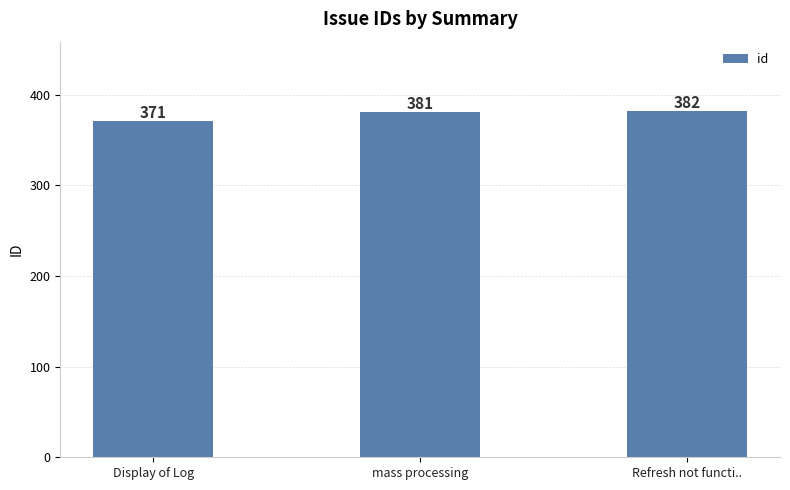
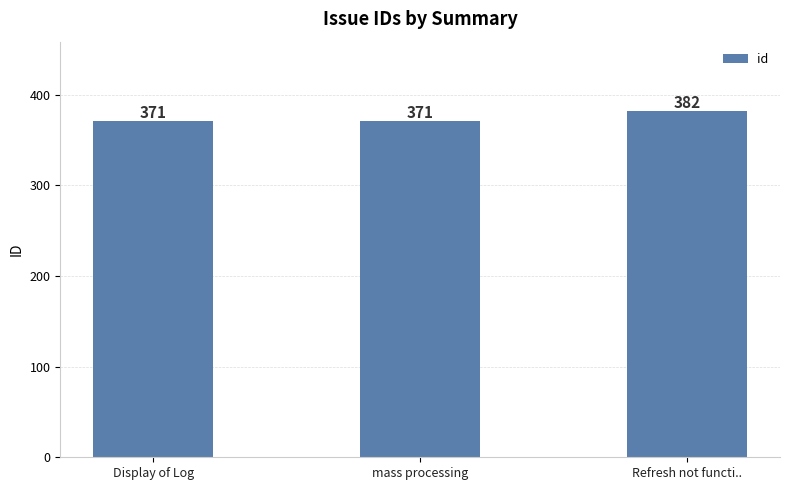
mass processing: 381 -> 371
